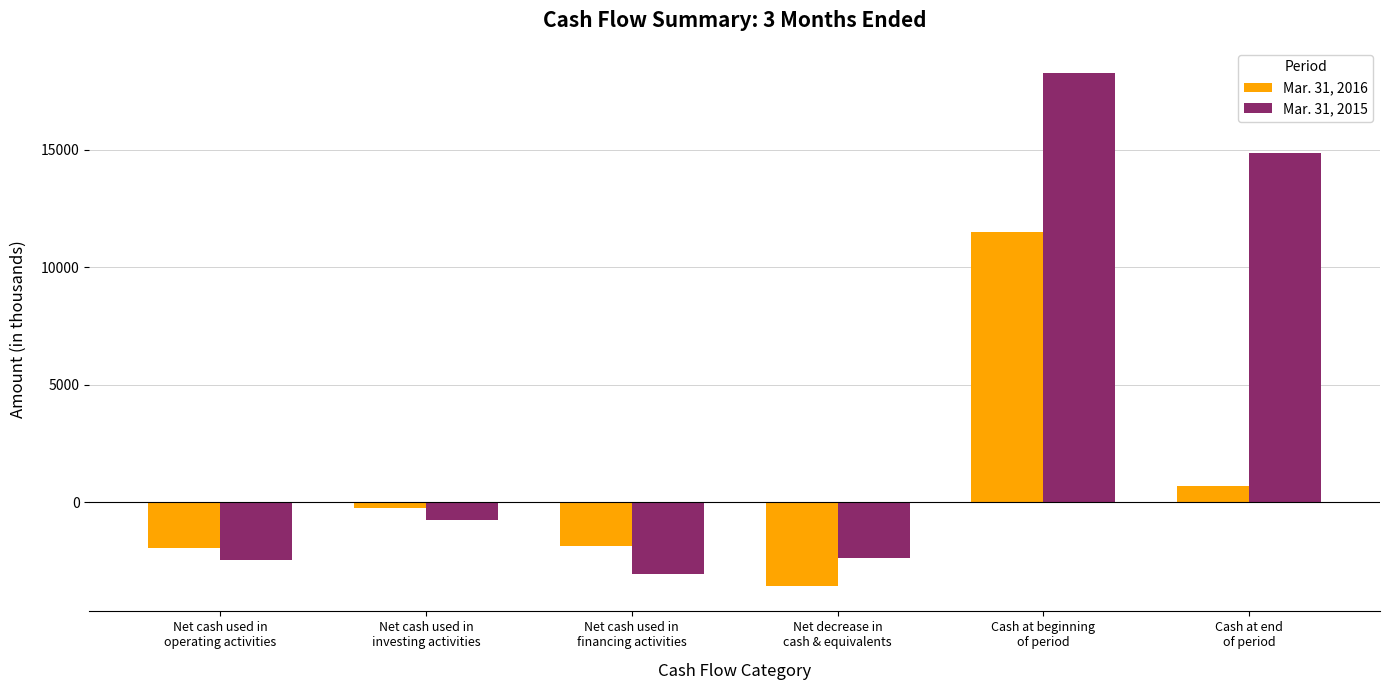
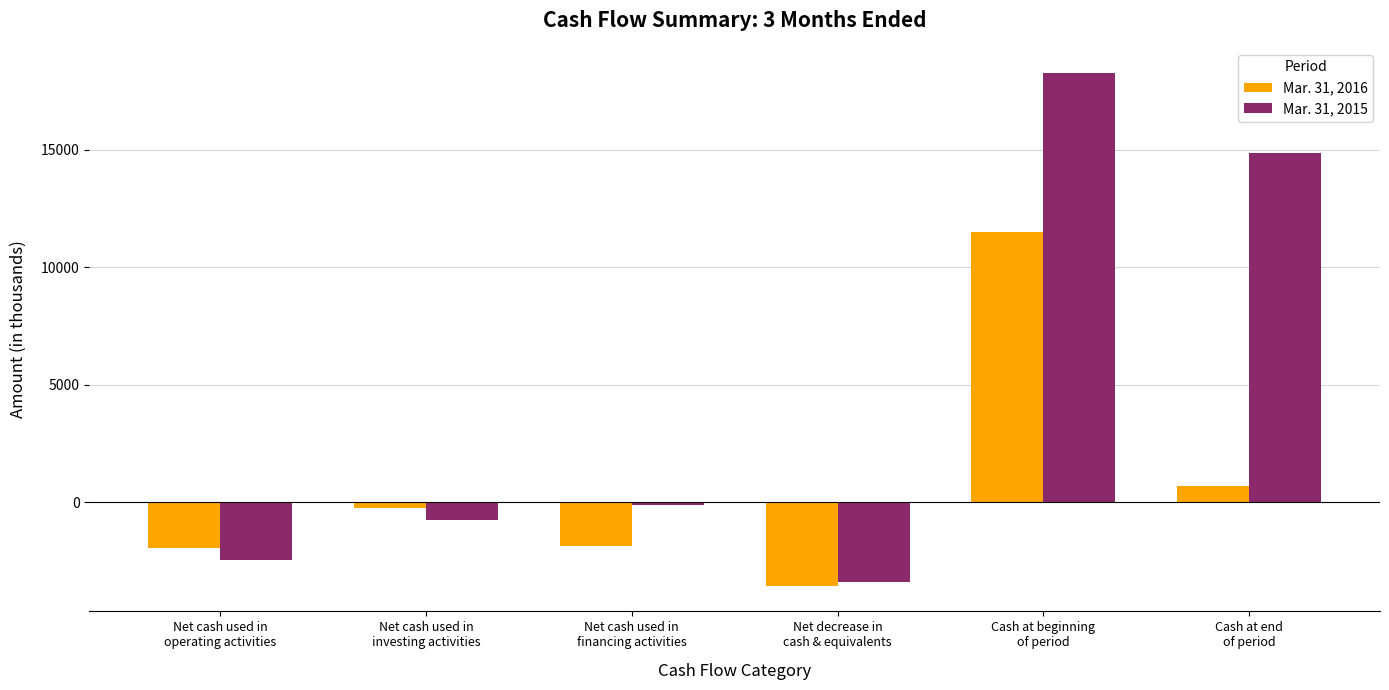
Mar. 31, 2015, Net cash used in financing activities: -3000 -> -100
Mar. 31, 2015, Net decrease in cash & equivalents: -2400 -> -3400
